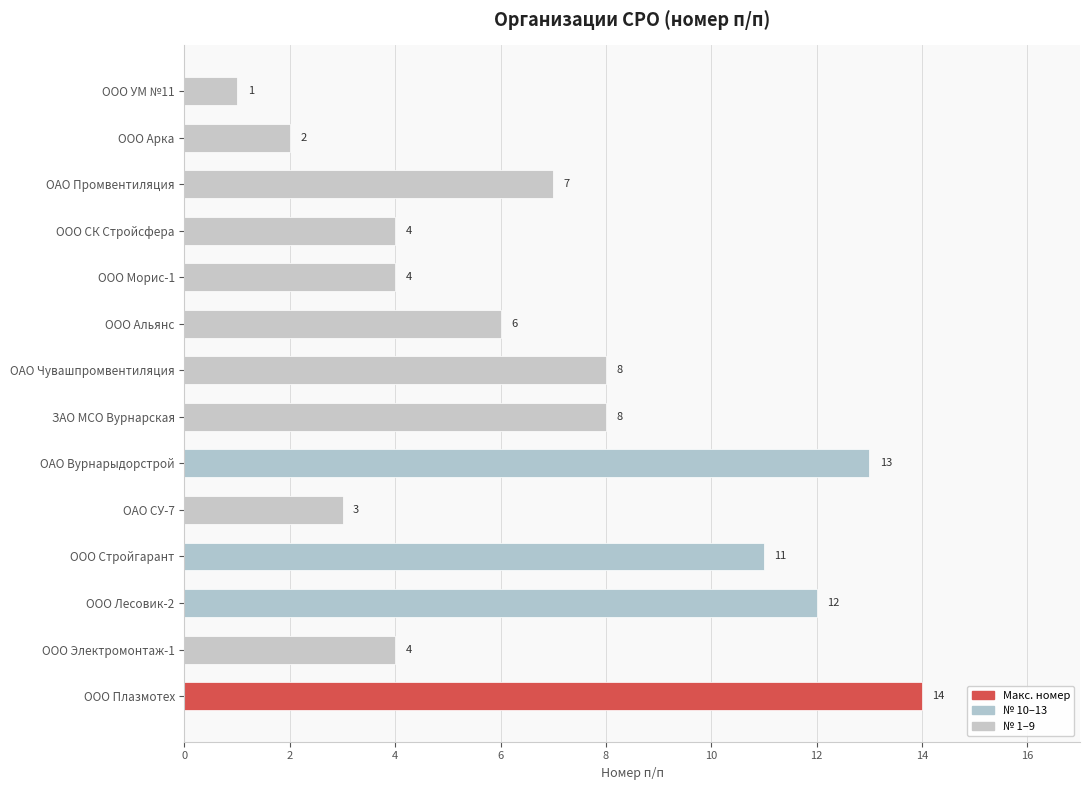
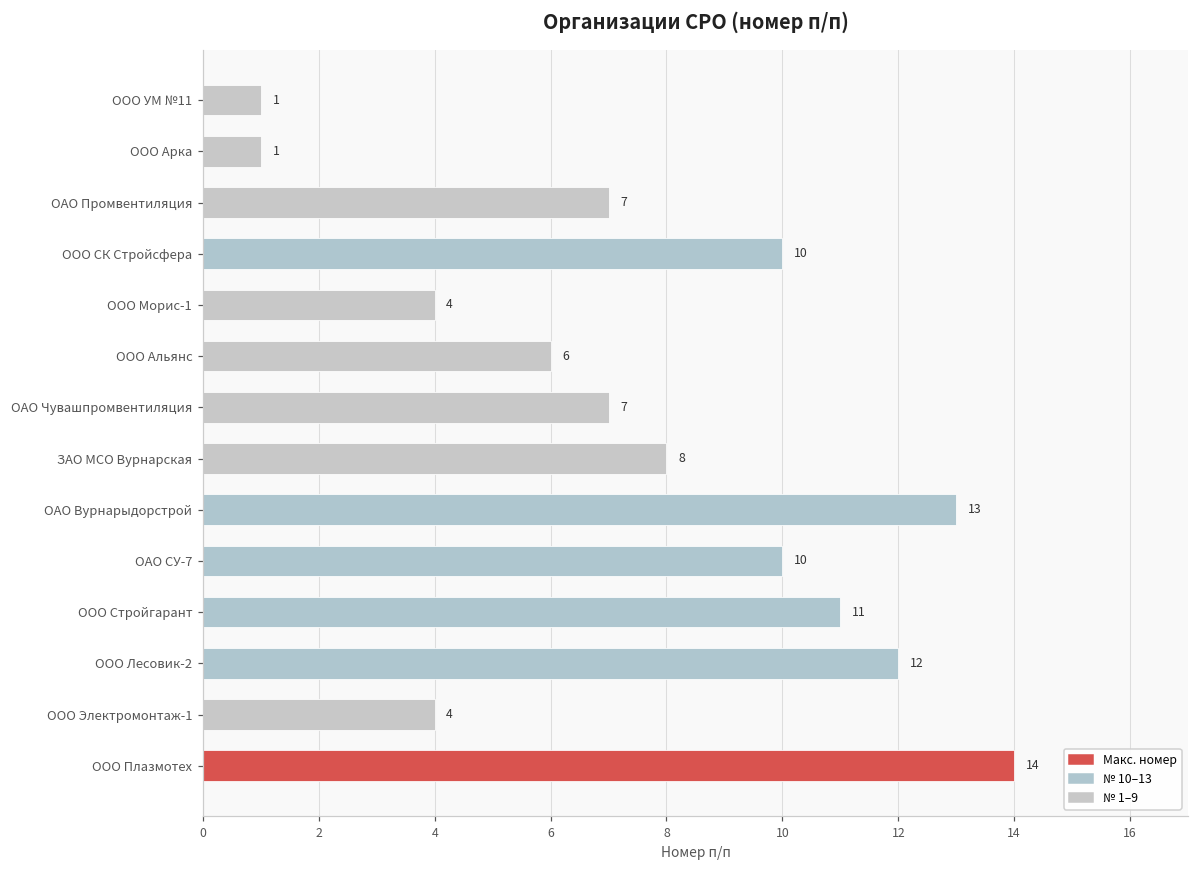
ООО Арка: 2 -> 1
ООО СК Стройсфера: 4 -> 10
ОАО Чувашпромвентиляция: 8 -> 7
ОАО СУ-7: 3 -> 10
